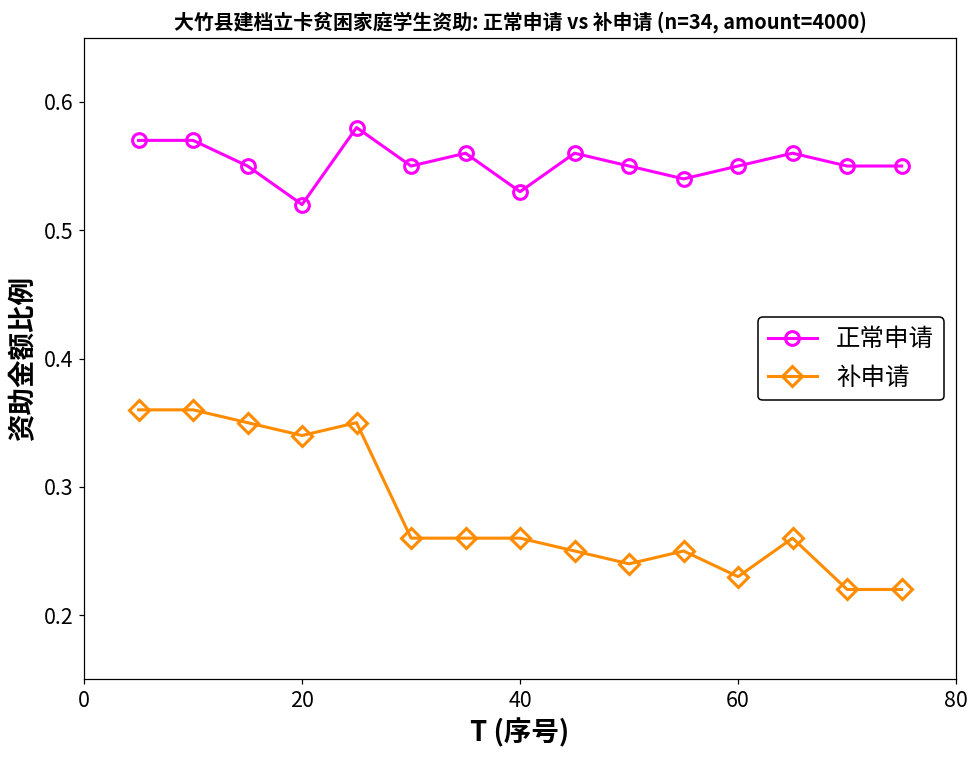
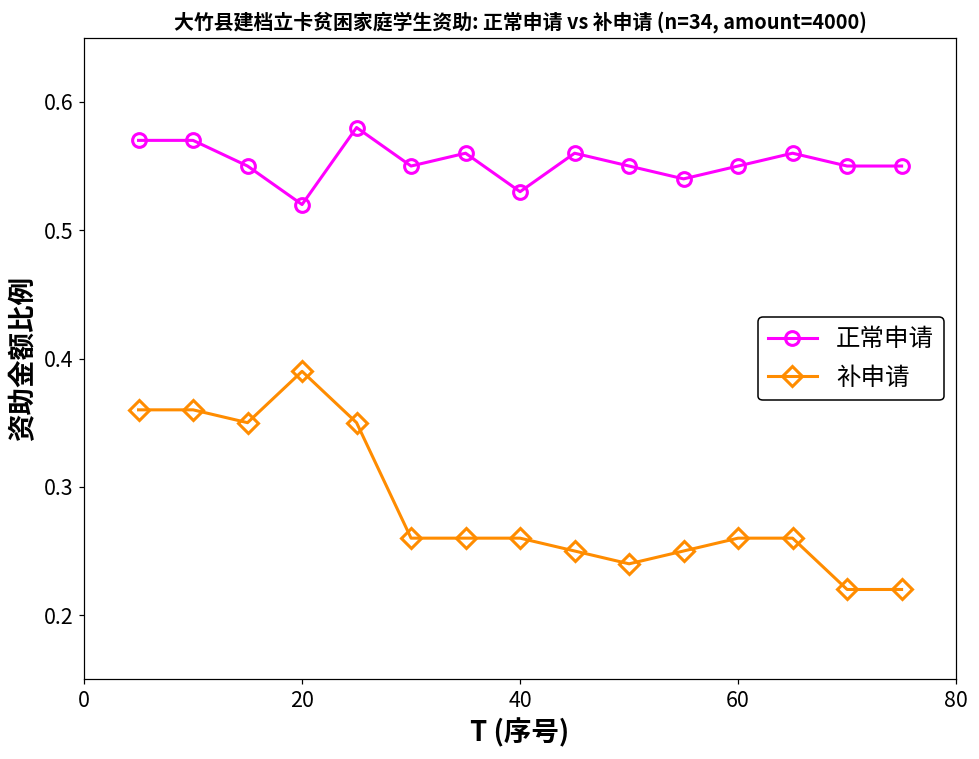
补申请, 20: 0.34 -> 0.39
补申请, 60: 0.23 -> 0.26
